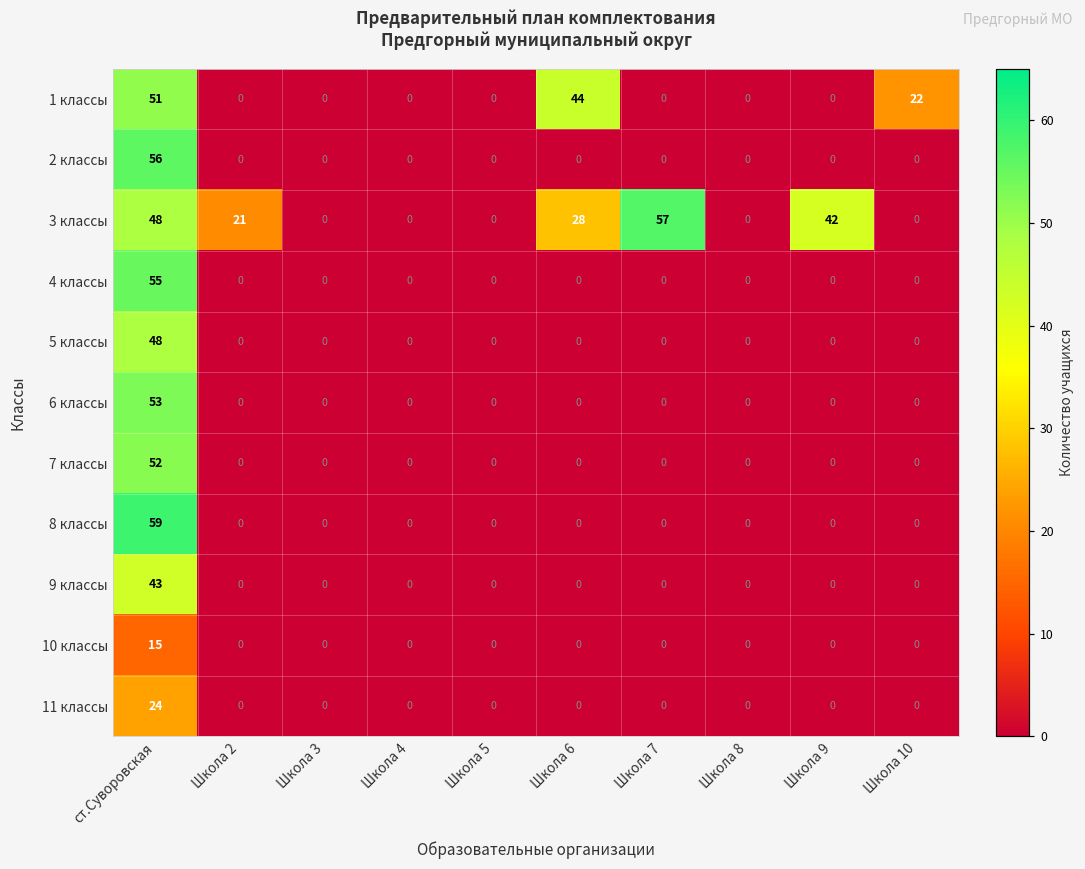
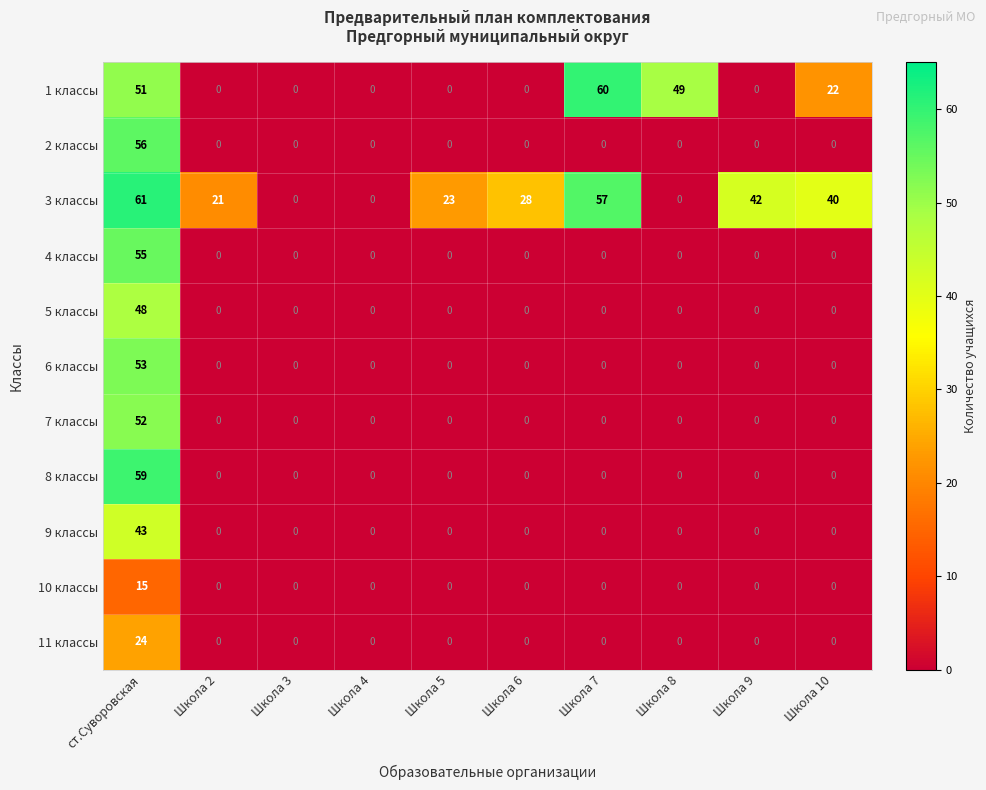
1 классы, Школа 6: 44 -> 0
1 классы, Школа 7: 0 -> 60
1 классы, Школа 8: 0 -> 49
3 классы, ст.Суворовская: 48 -> 61
3 классы, Школа 5: 0 -> 23
3 классы, Школа 10: 0 -> 40
